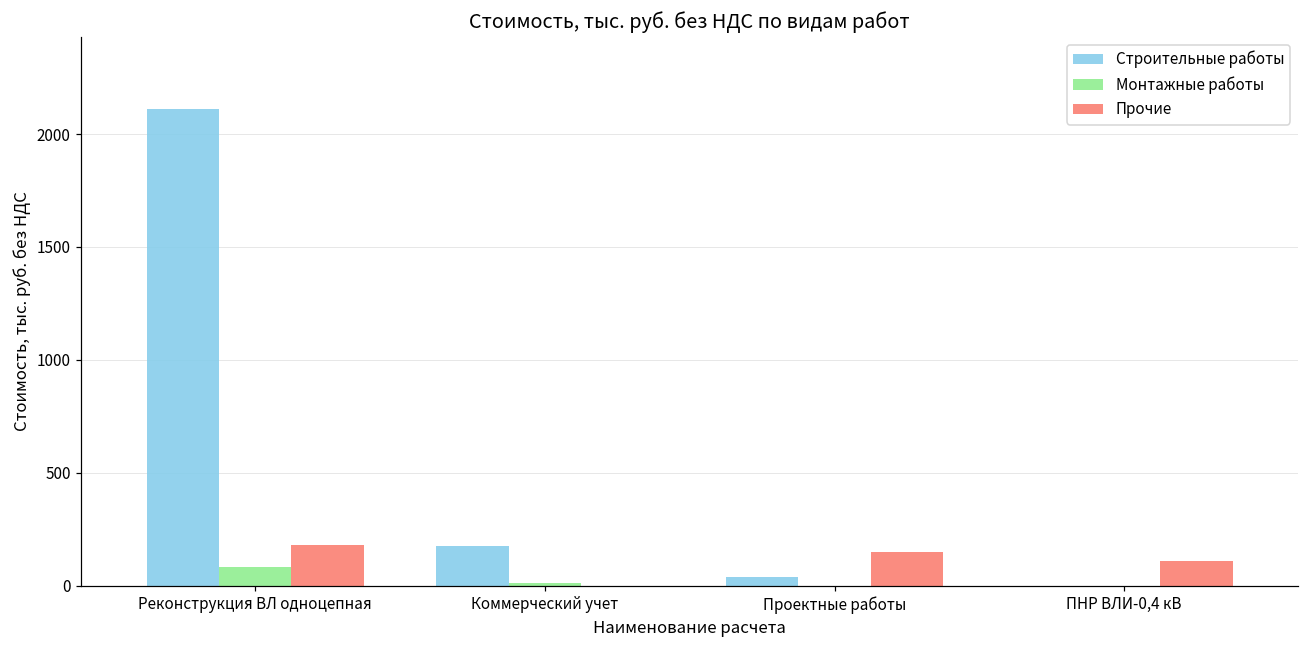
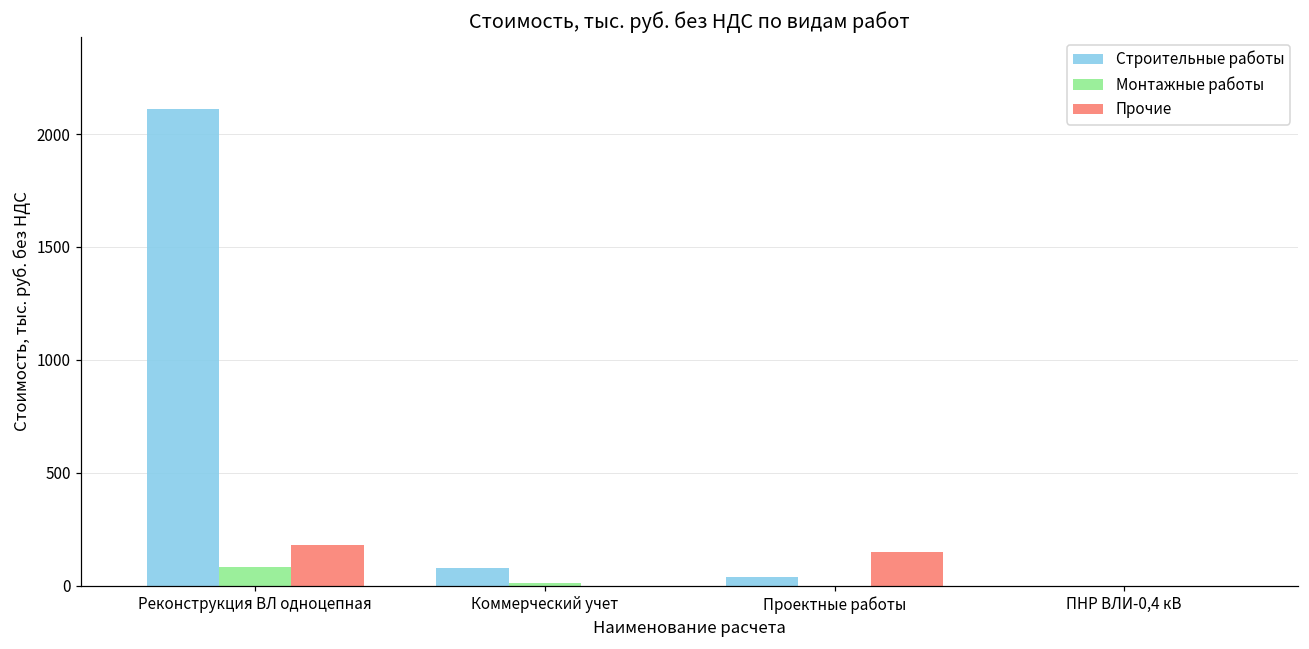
Строительные работы, Коммерческий учет: 180 -> 80
Прочие, ПНР ВЛИ-0,4 кВ: 110 -> 0
